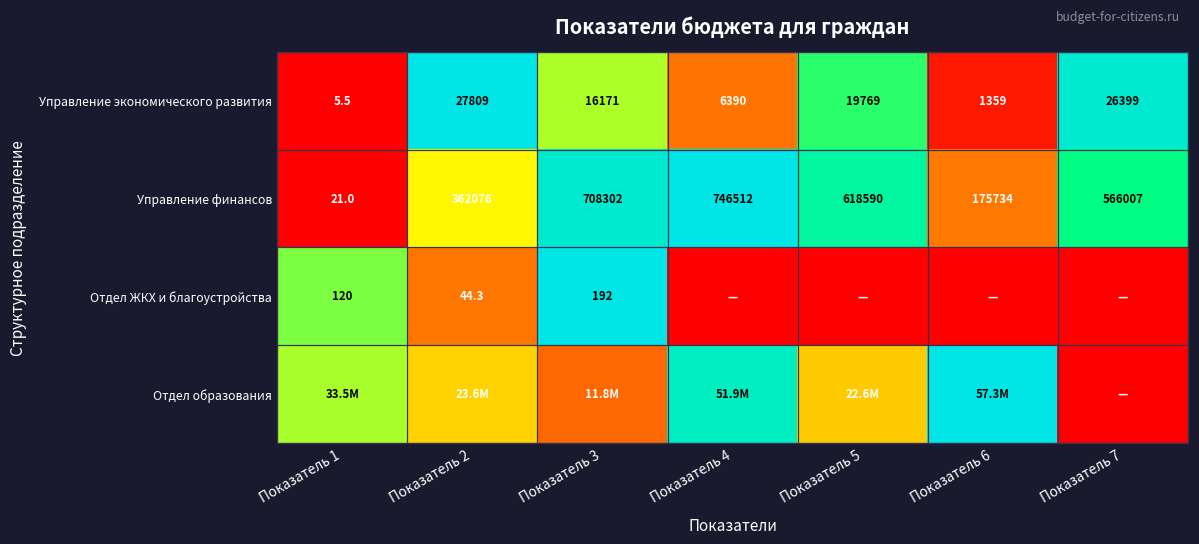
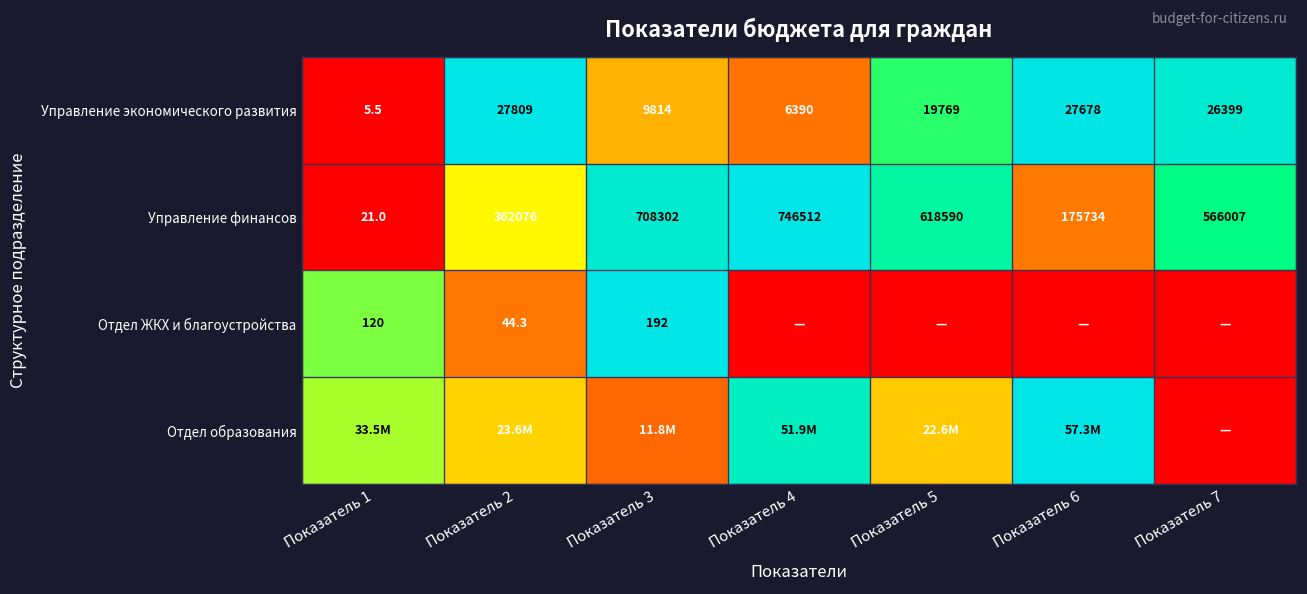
Управление экономического развития, Показатель 3: 16171 -> 9814
Управление экономического развития, Показатель 6: 1359 -> 27678
